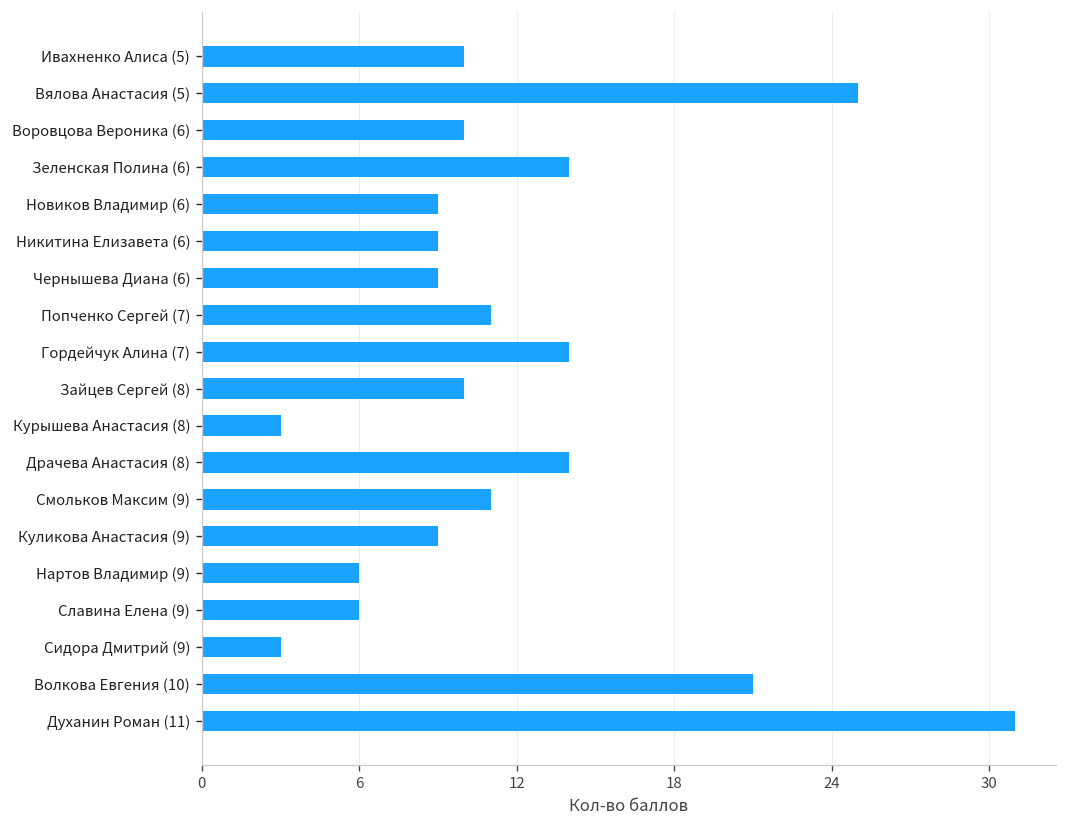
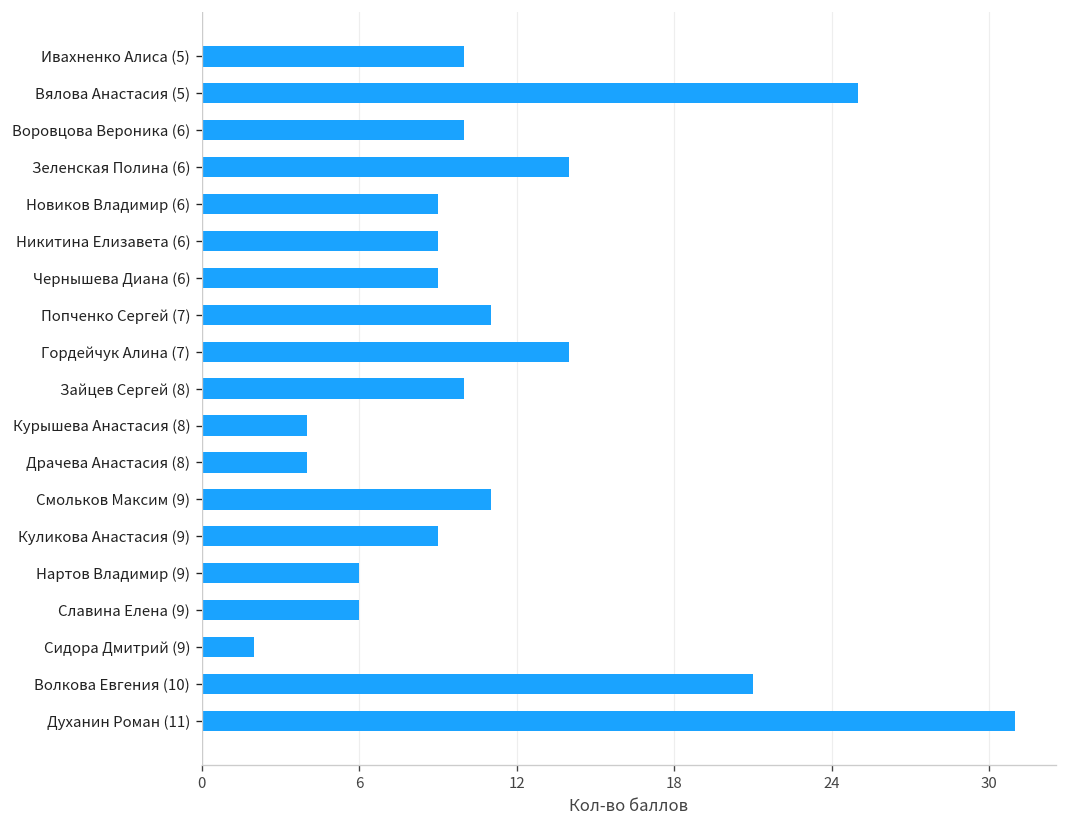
Курышева Анастасия (8): 3 -> 4
Драчева Анастасия (8): 14 -> 4
Сидора Дмитрий (9): 3 -> 2
